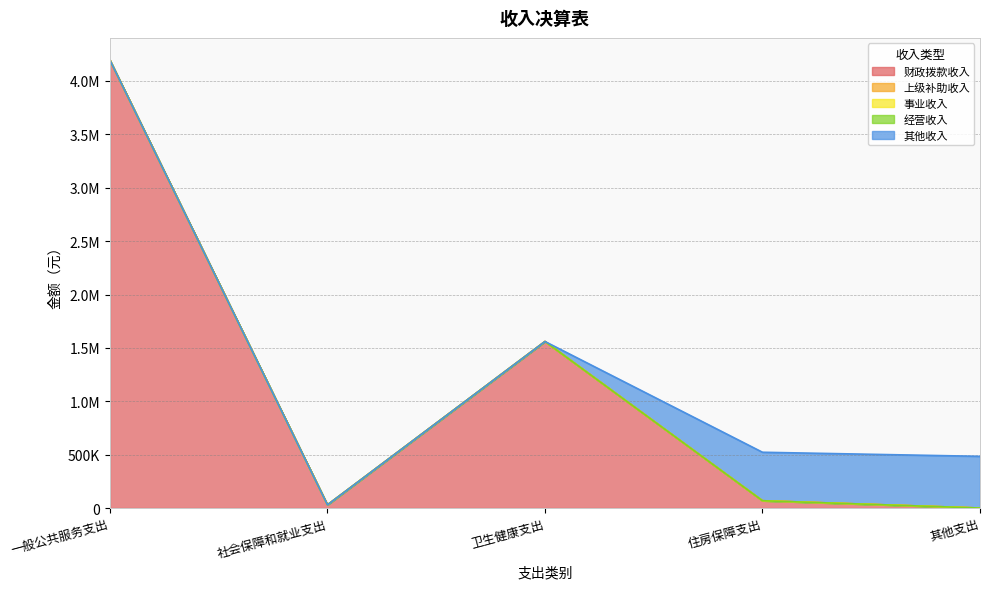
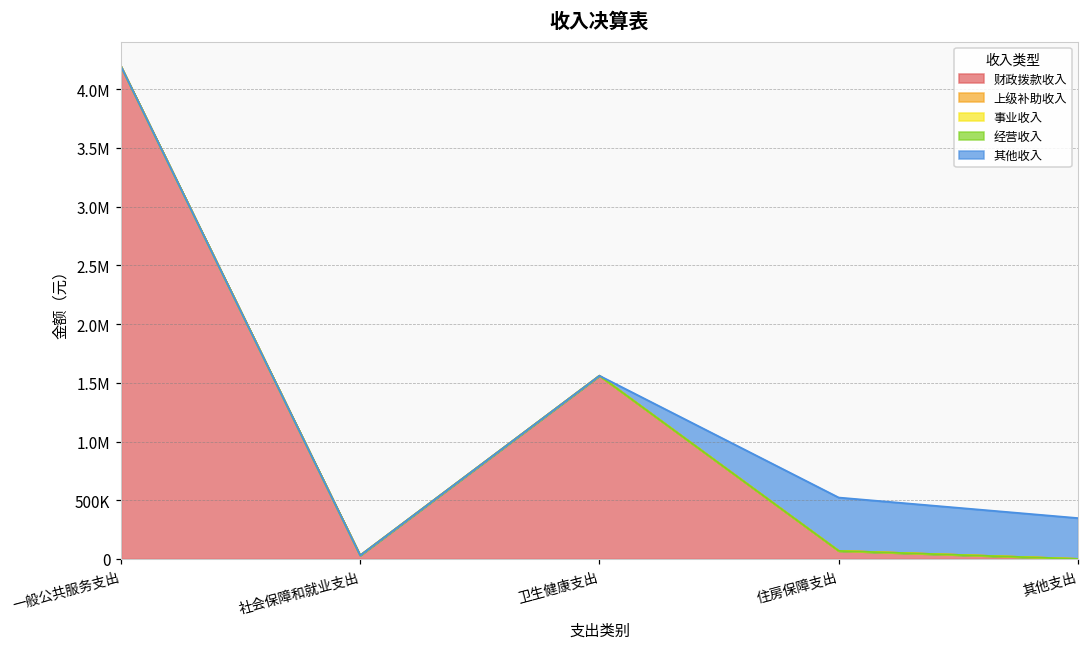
其他收入, 其他支出: 480000 -> 350000
